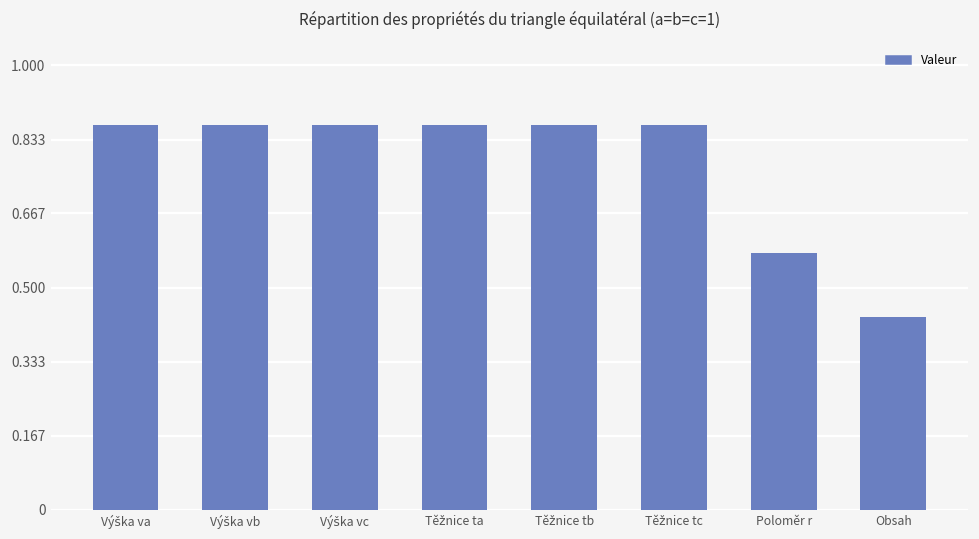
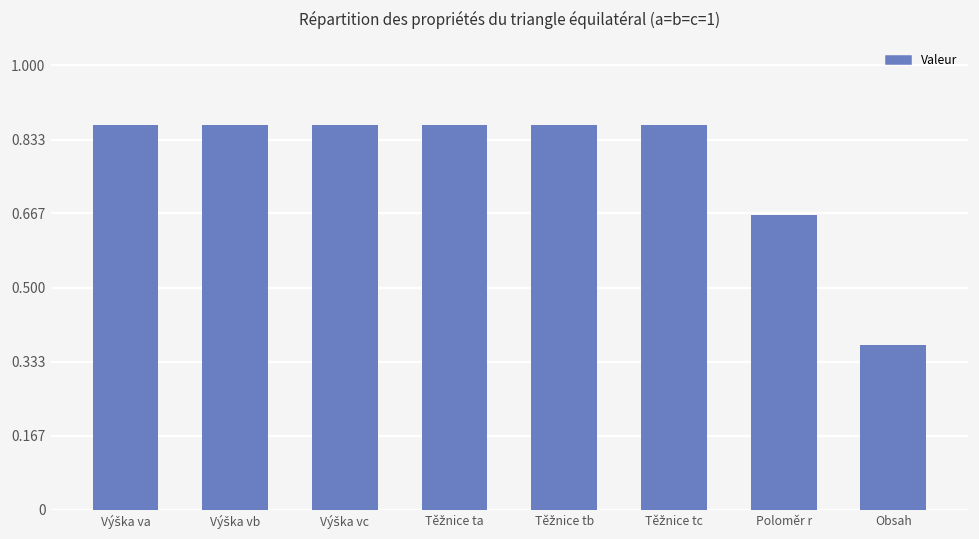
Poloměr r: 0.58 -> 0.66
Obsah: 0.43 -> 0.37
